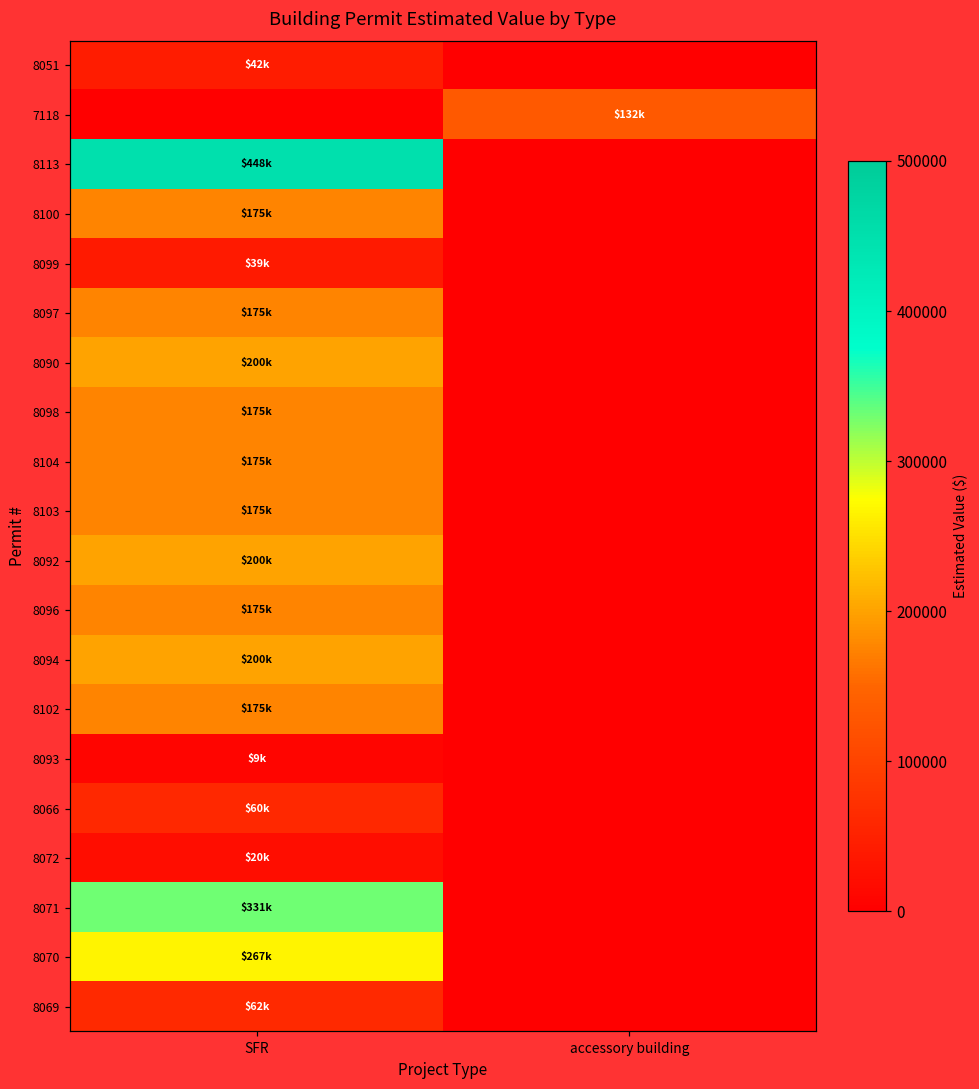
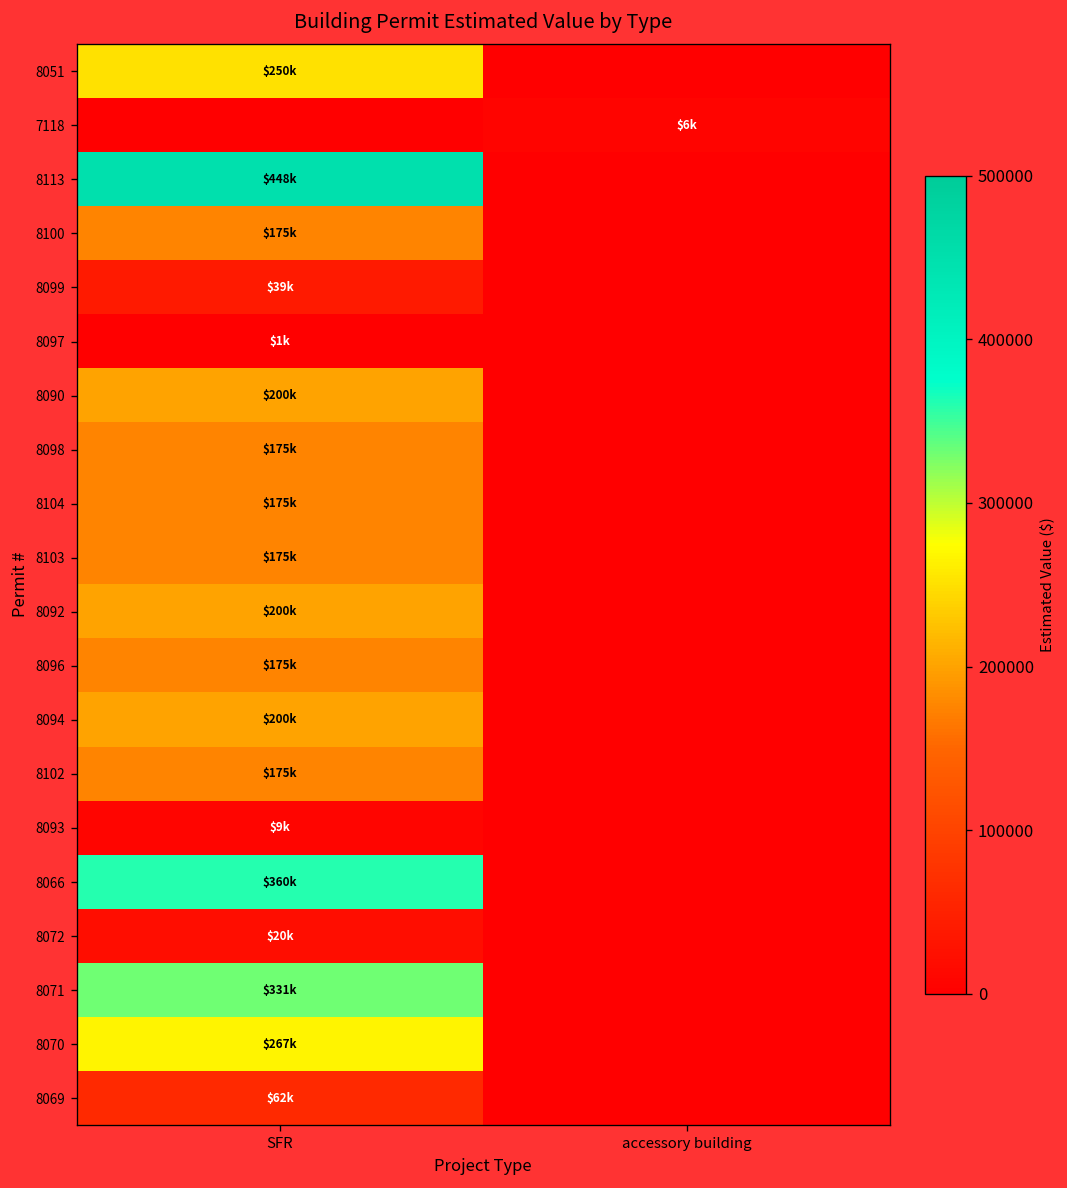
8051, SFR: $42k -> $250k
7118, accessory building: $132k -> $6k
8097, SFR: $175k -> $1k
8066, SFR: $60k -> $360k
